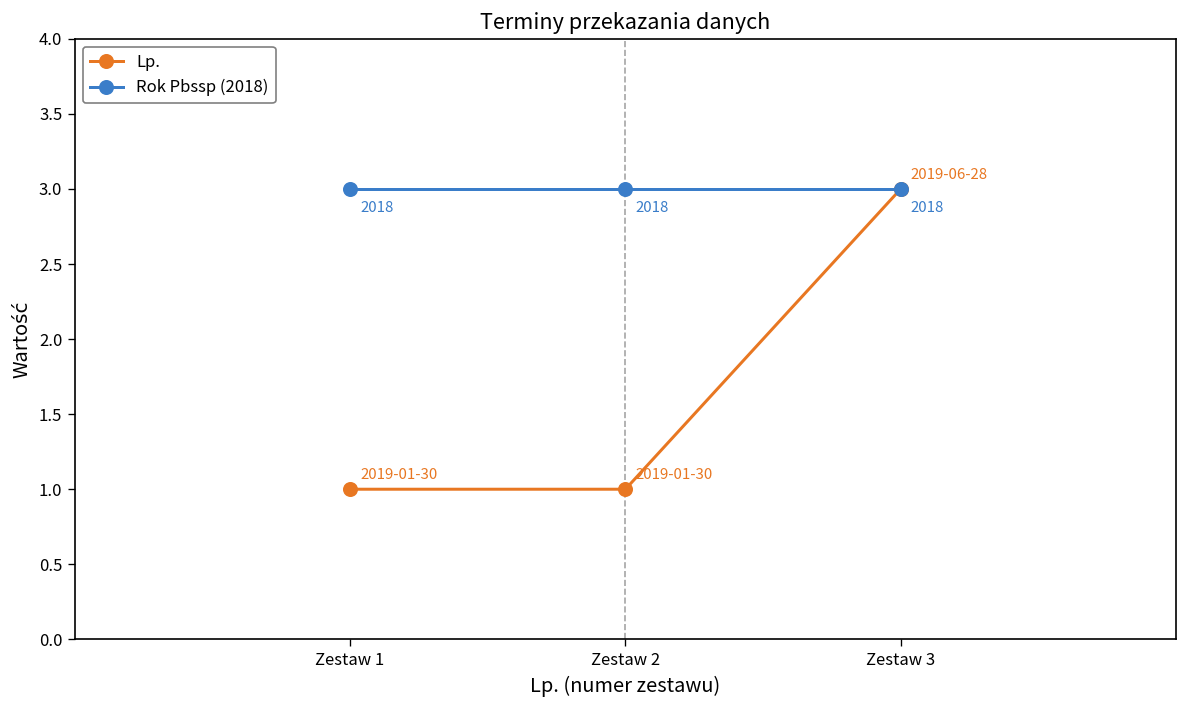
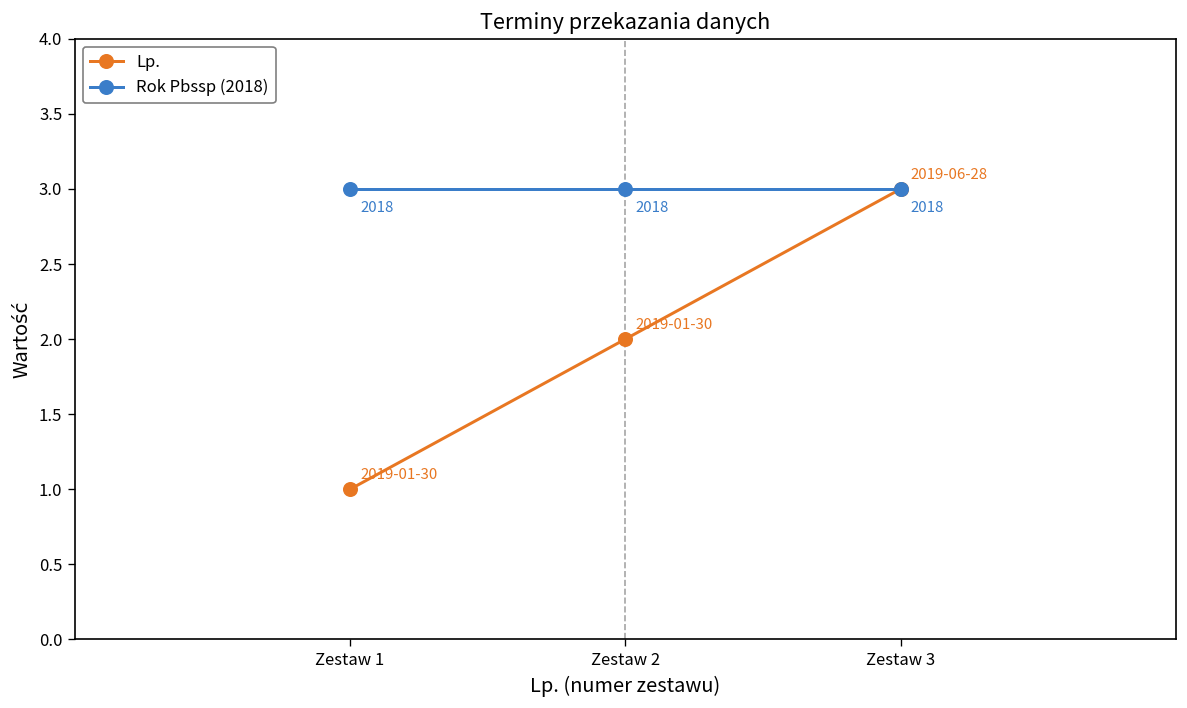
Lp., Zestaw 2: 1 -> 2
